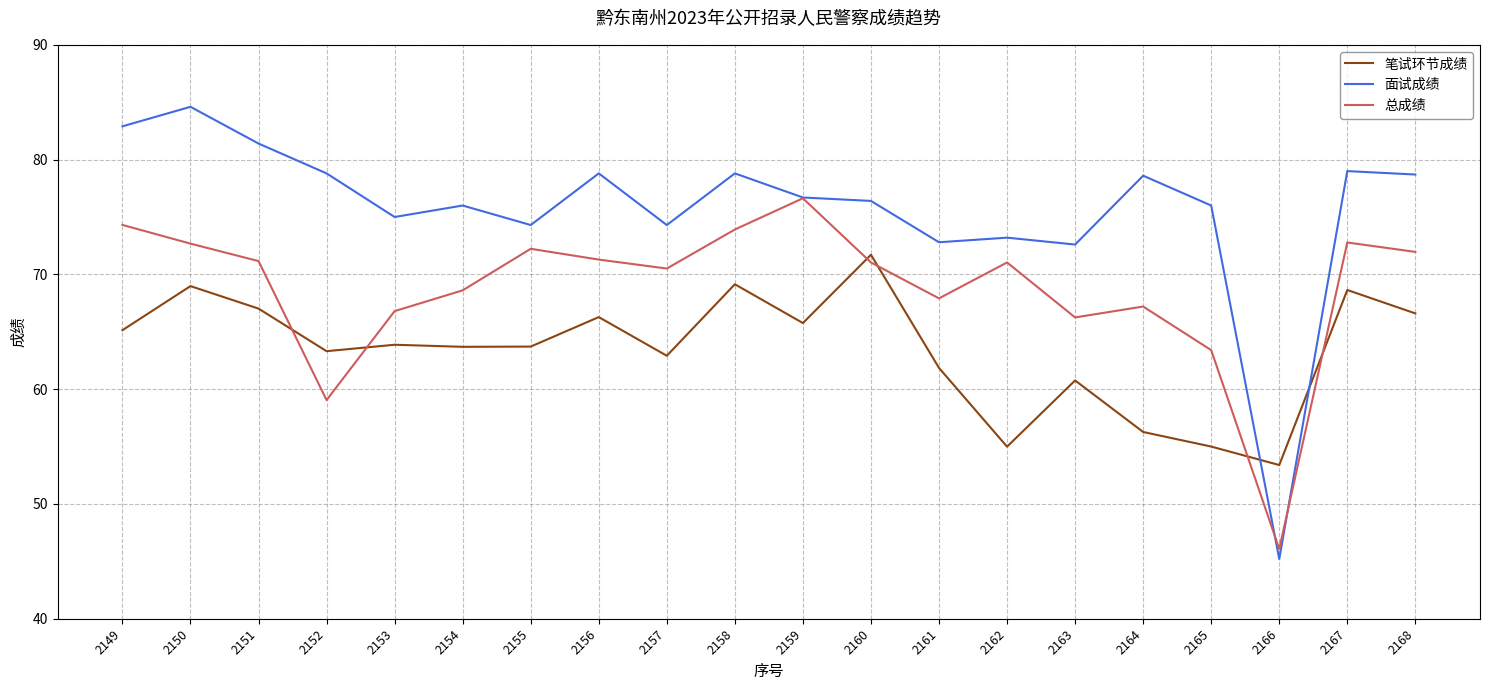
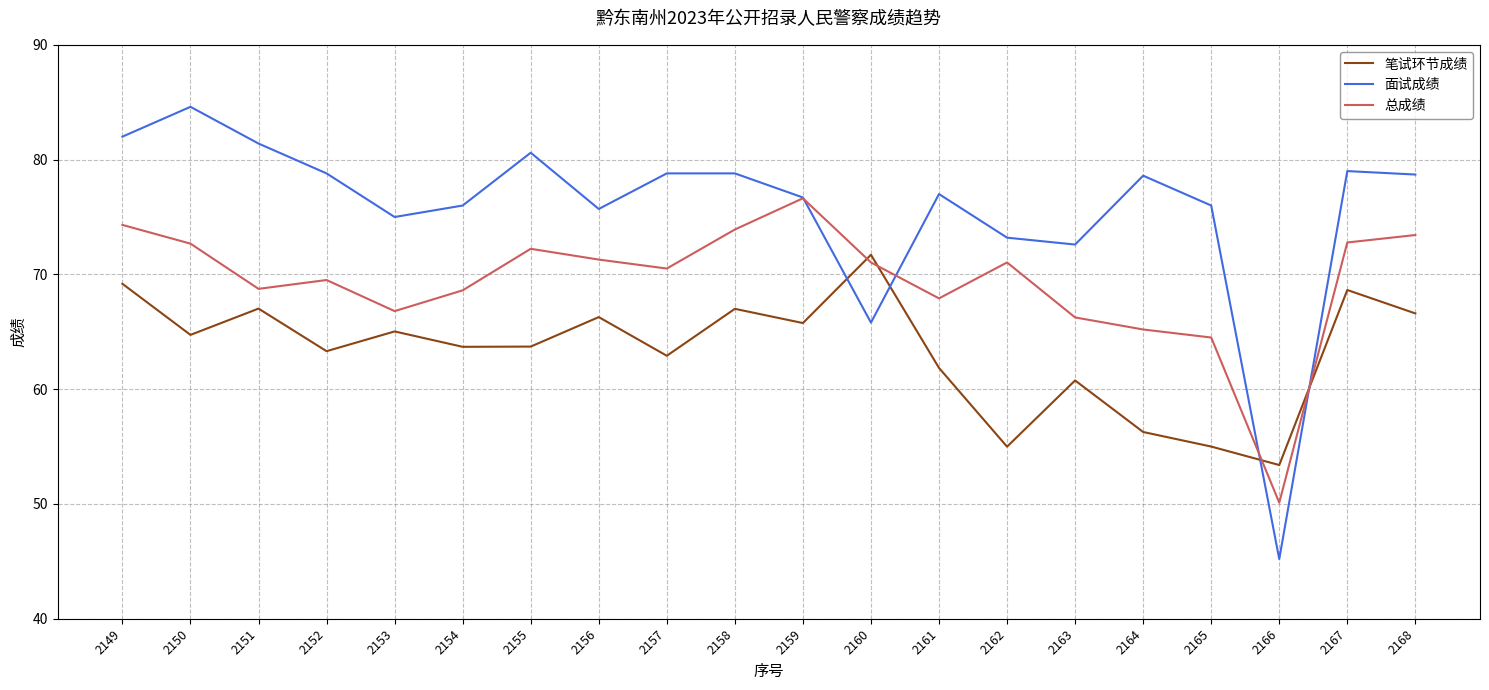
笔试环节成绩, 2149: 65.1 -> 69.2
面试成绩, 2149: 82.9 -> 82.0
笔试环节成绩, 2150: 69.0 -> 64.7
总成绩, 2151: 71.2 -> 68.7
总成绩, 2152: 59.1 -> 69.5
笔试环节成绩, 2153: 63.9 -> 65.0
面试成绩, 2155: 74.3 -> 80.6
面试成绩, 2156: 78.8 -> 75.7
面试成绩, 2157: 74.3 -> 78.8
笔试环节成绩, 2158: 69.1 -> 67.0
面试成绩, 2160: 76.4 -> 65.8
面试成绩, 2161: 72.8 -> 77.0
总成绩, 2164: 67.2 -> 65.2
总成绩, 2165: 63.4 -> 64.5
总成绩, 2166: 46.1 -> 50.1
总成绩, 2168: 72.0 -> 73.4
